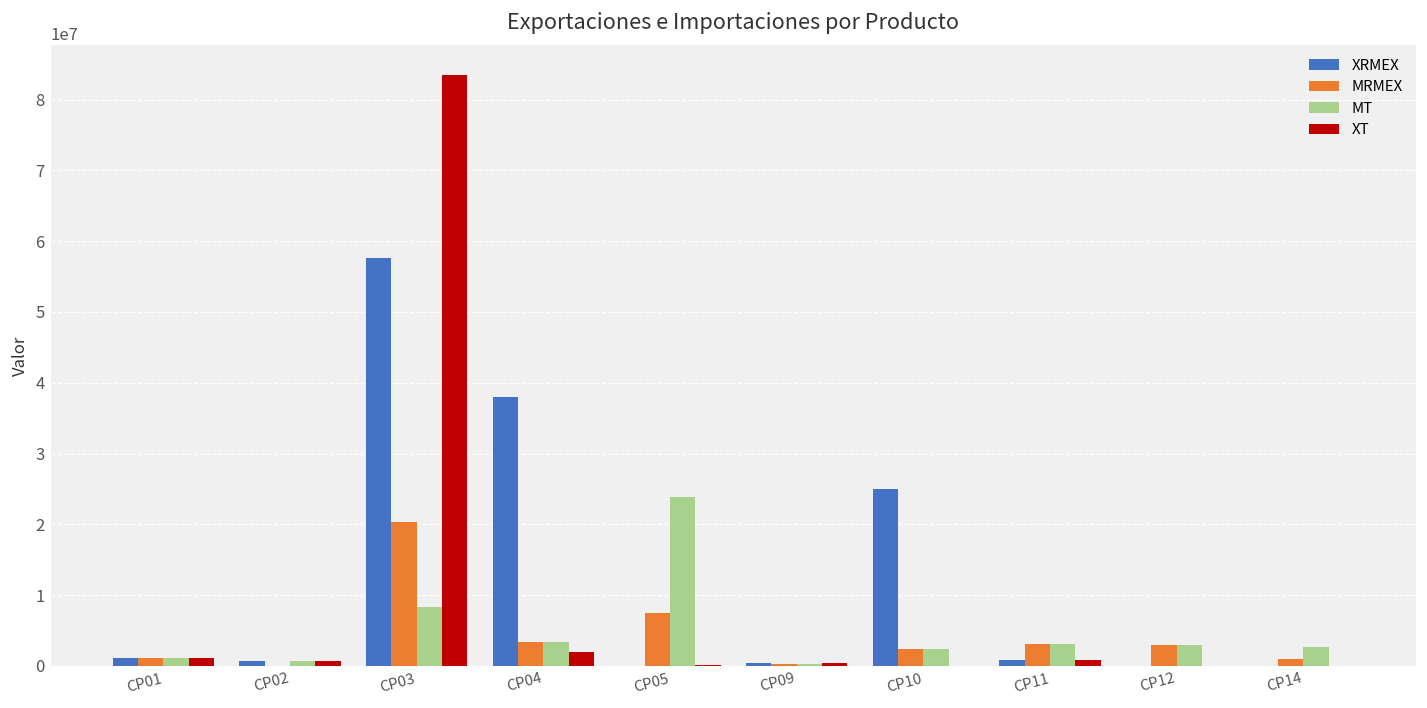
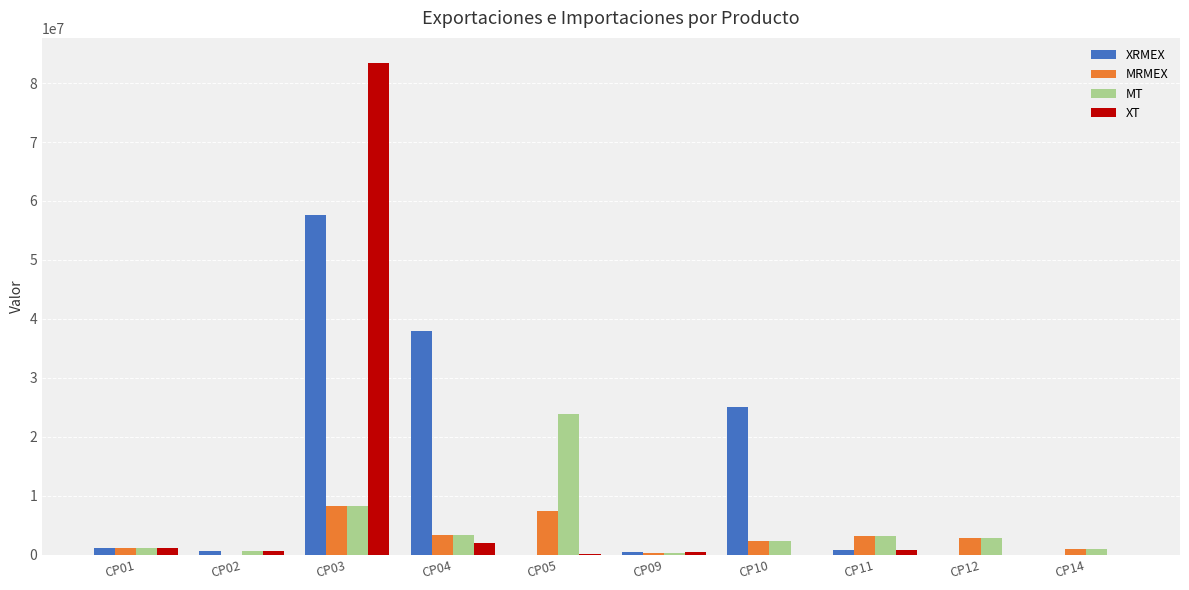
MRMEX, CP03: 20000000 -> 8000000
MT, CP14: 3000000 -> 1000000
